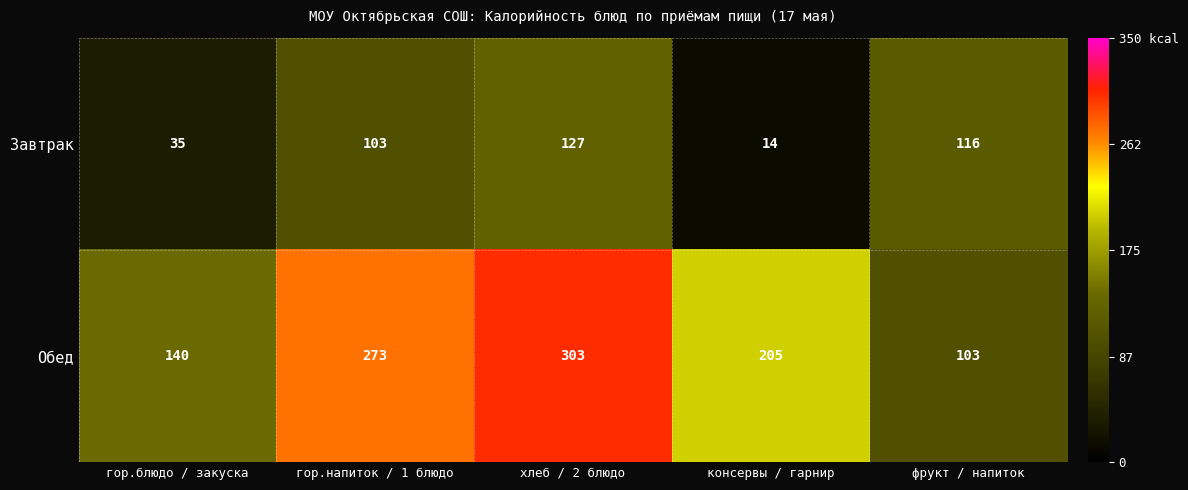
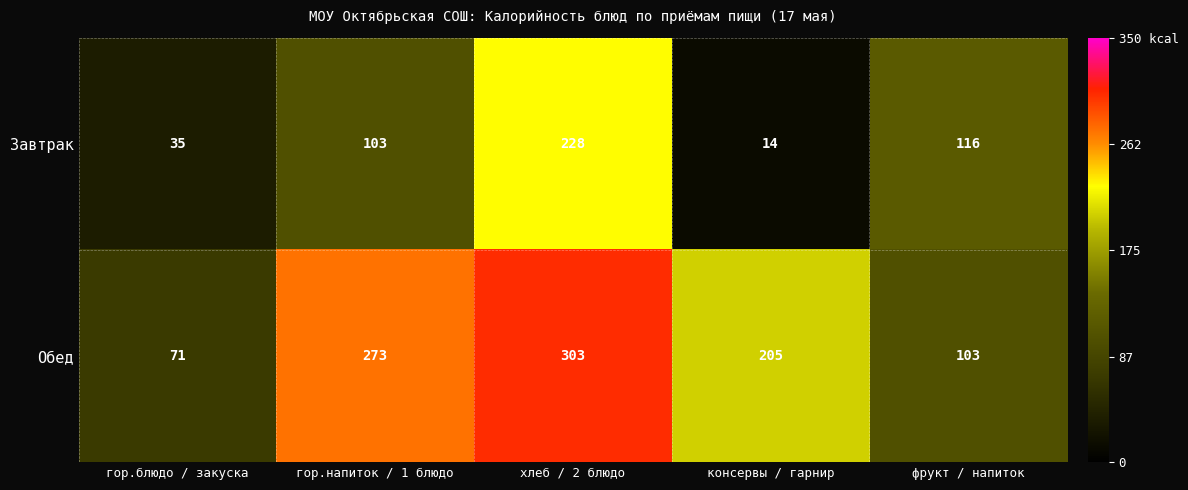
Завтрак, хлеб / 2 блюдо: 127 -> 228
Обед, гор.блюдо / закуска: 140 -> 71
